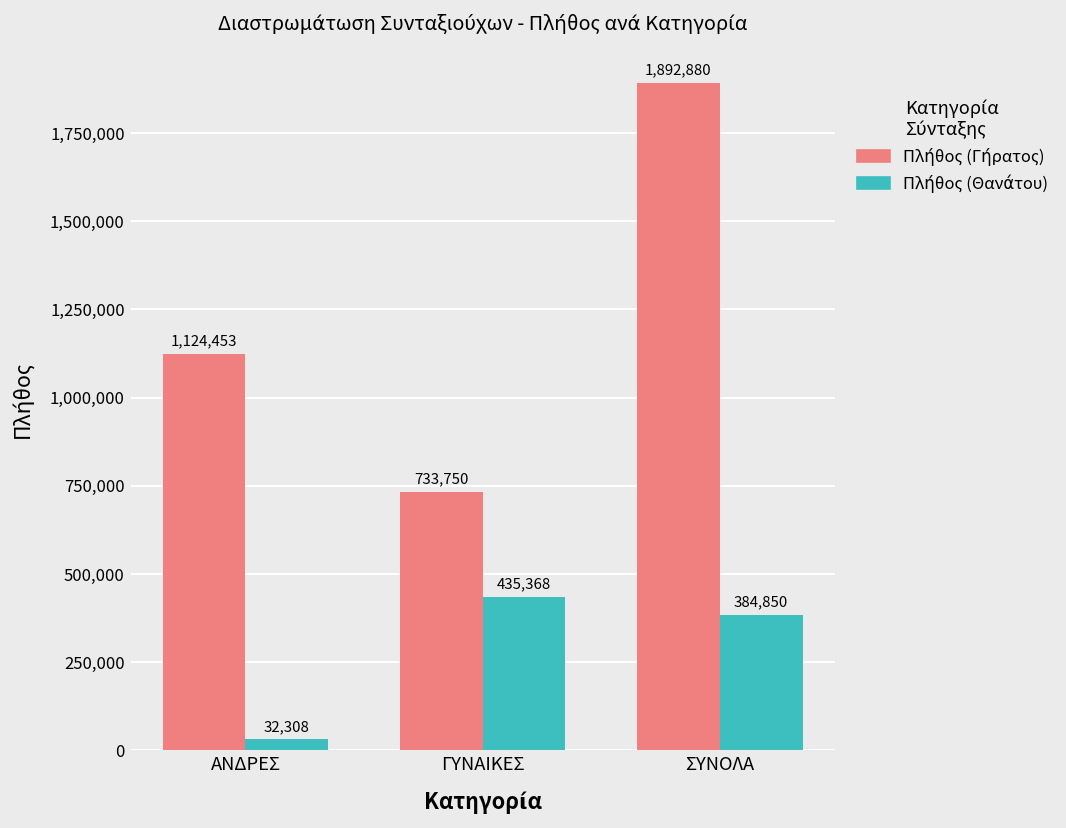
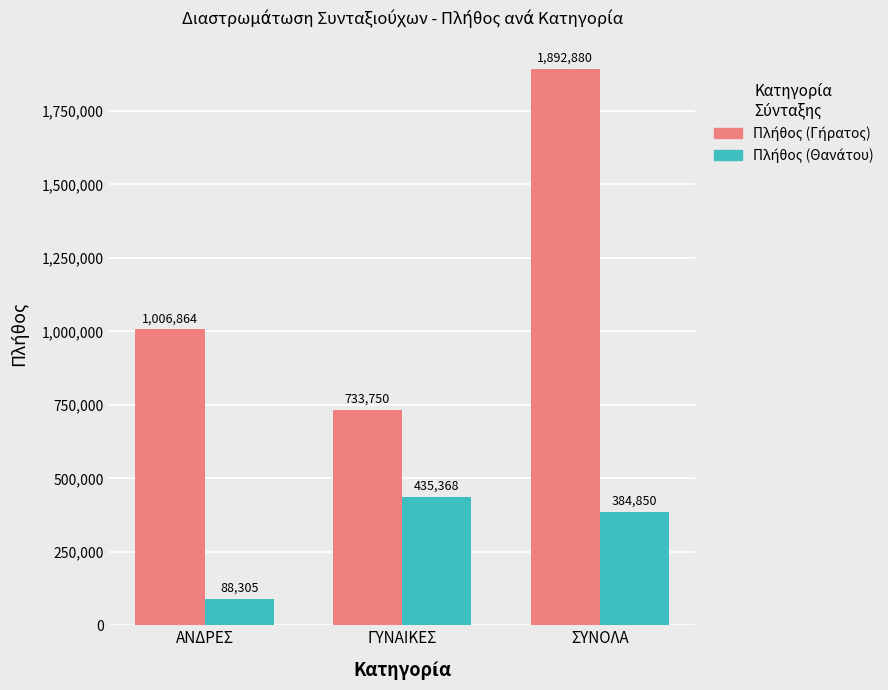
Πλήθος (Γήρατος), ΑΝΔΡΕΣ: 1,124,453 -> 1,006,864
Πλήθος (Θανάτου), ΑΝΔΡΕΣ: 32,308 -> 88,305
